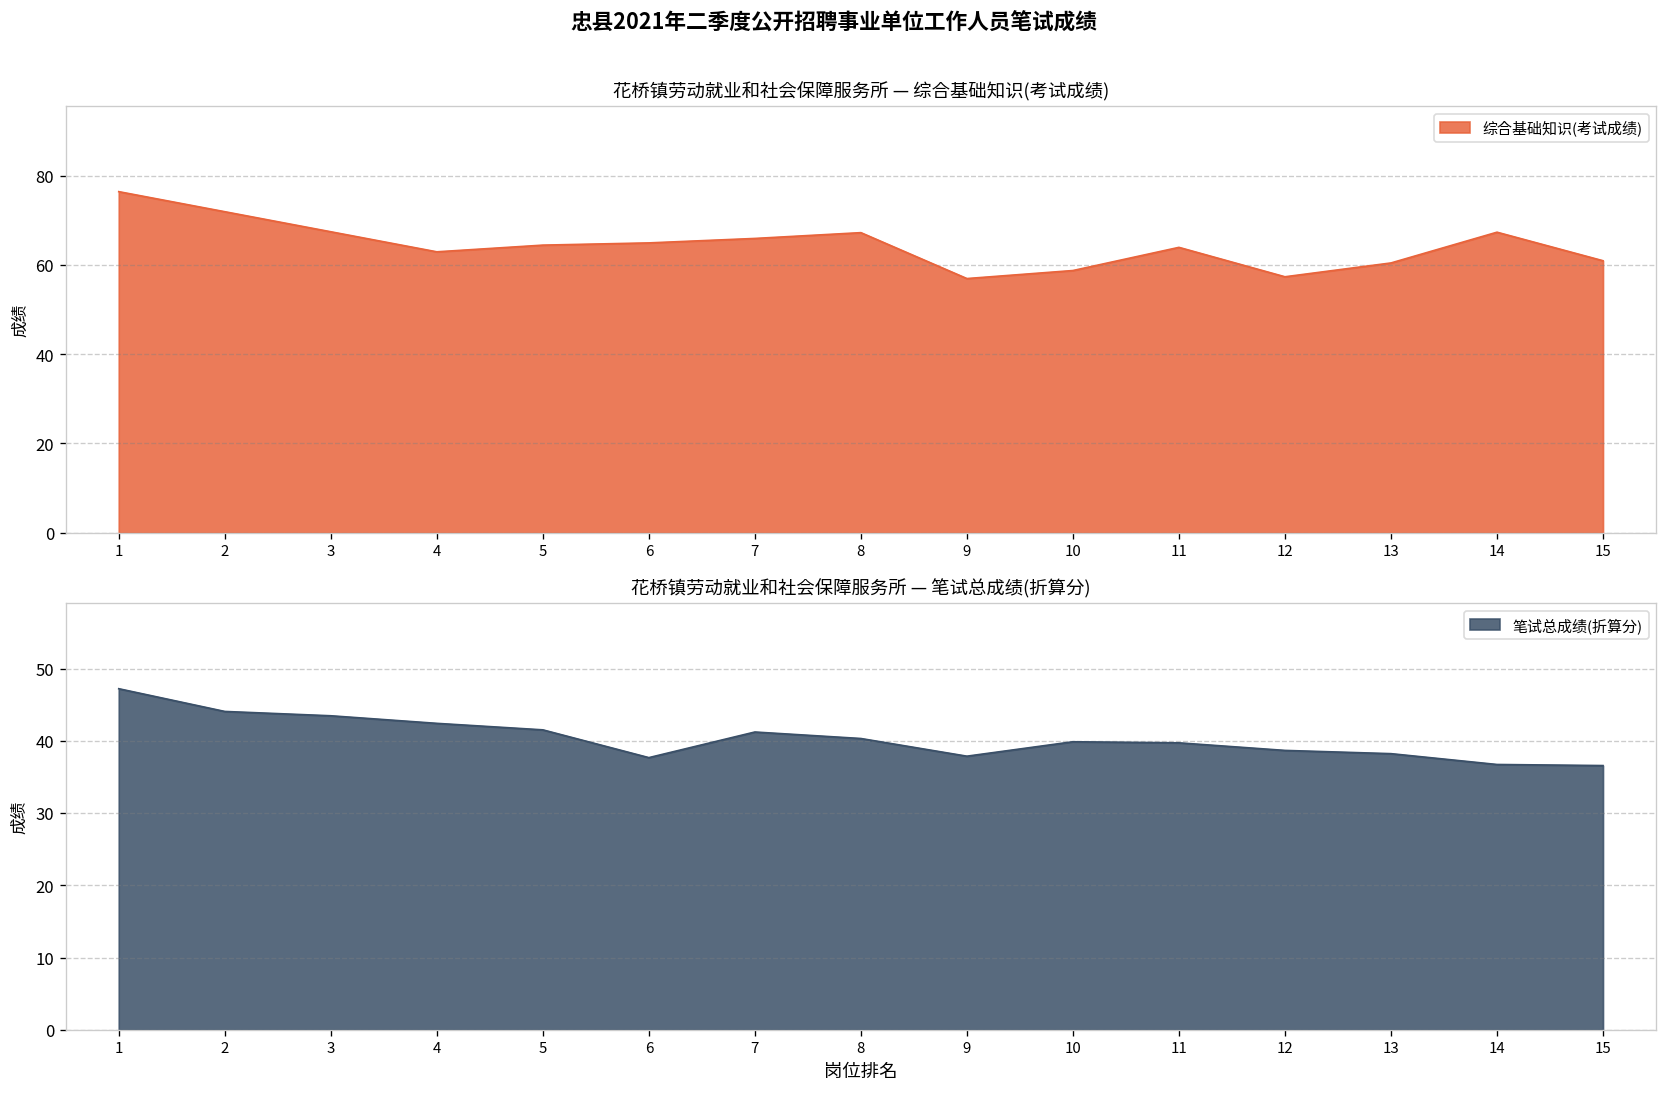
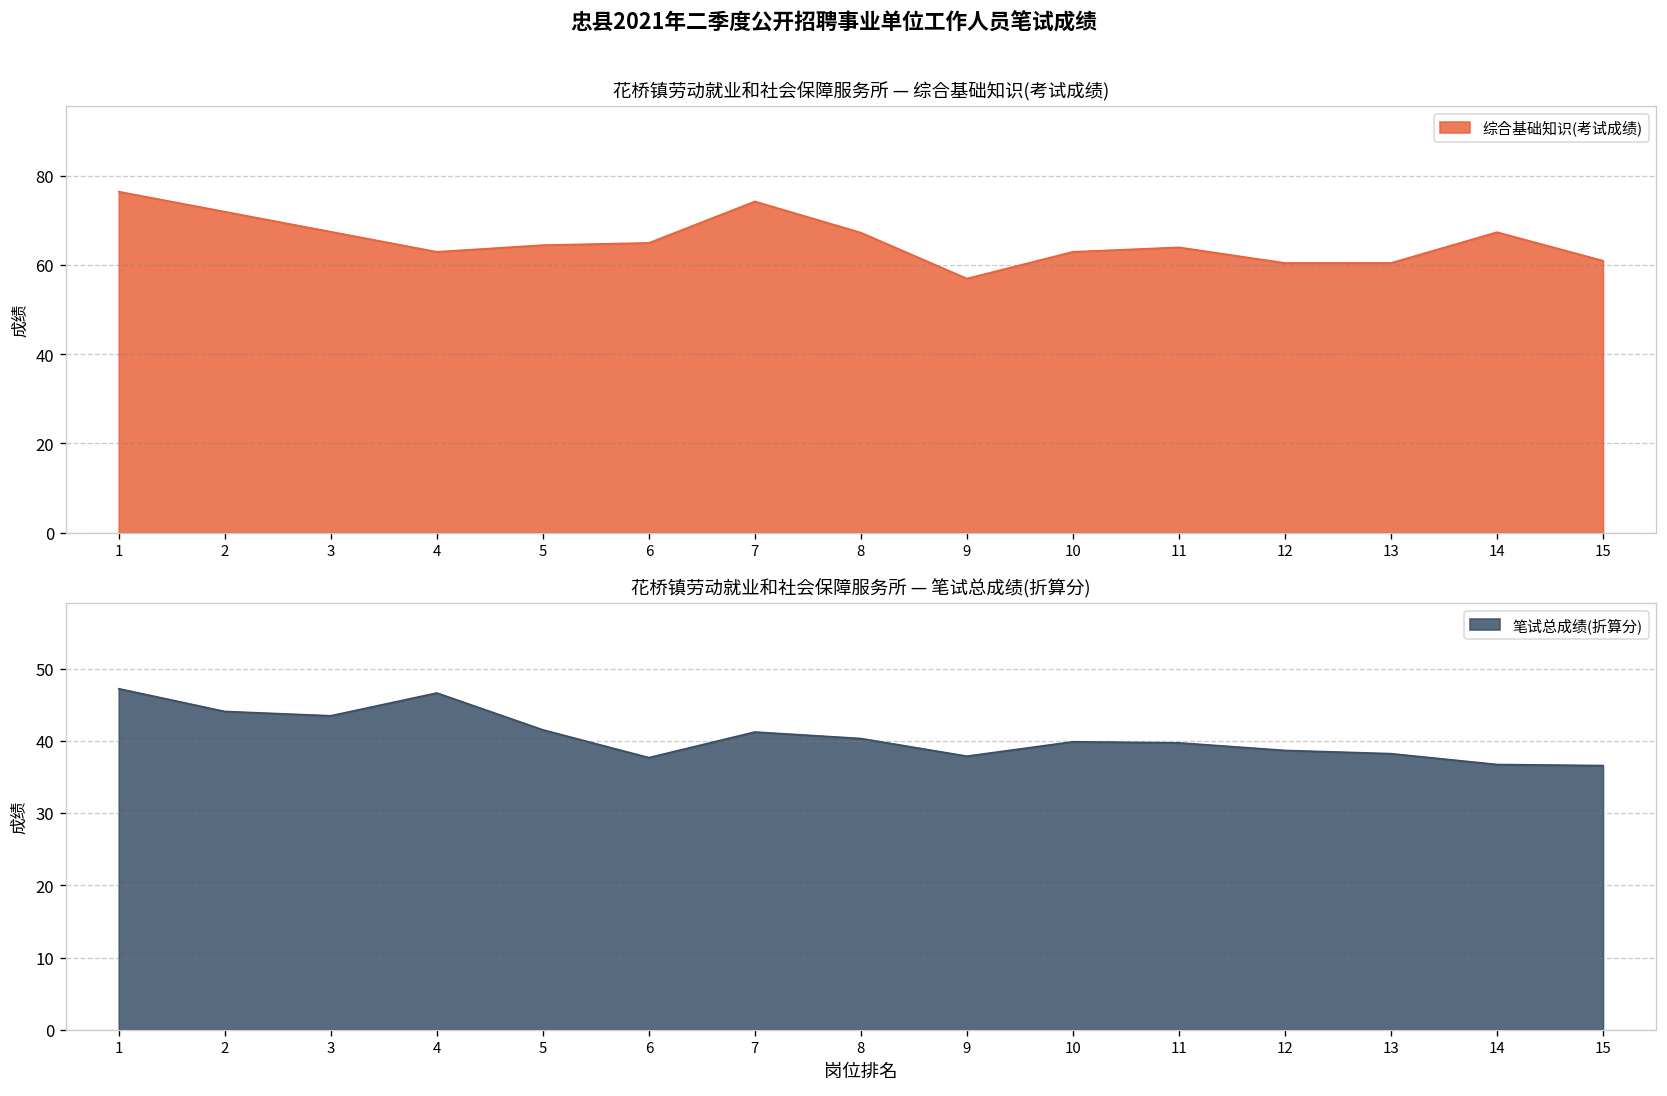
花桥镇劳动就业和社会保障服务所 — 综合基础知识(考试成绩), 7: 66 -> 74
花桥镇劳动就业和社会保障服务所 — 综合基础知识(考试成绩), 10: 59 -> 63
花桥镇劳动就业和社会保障服务所 — 综合基础知识(考试成绩), 12: 57 -> 61
花桥镇劳动就业和社会保障服务所 — 笔试总成绩(折算分), 4: 42 -> 47
